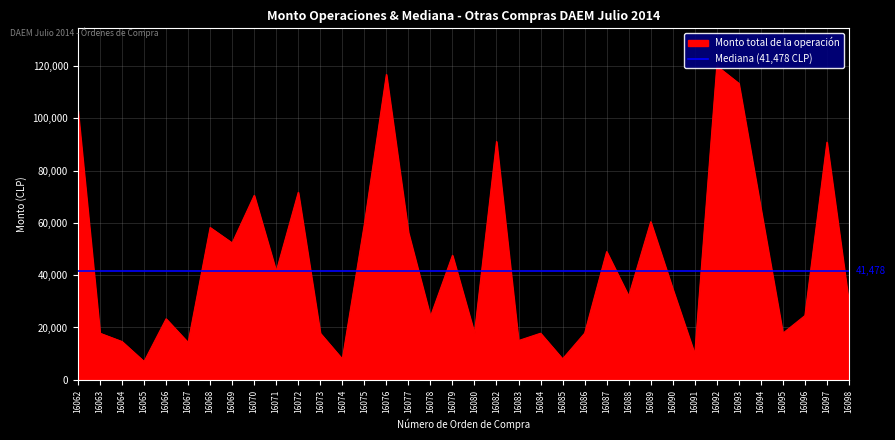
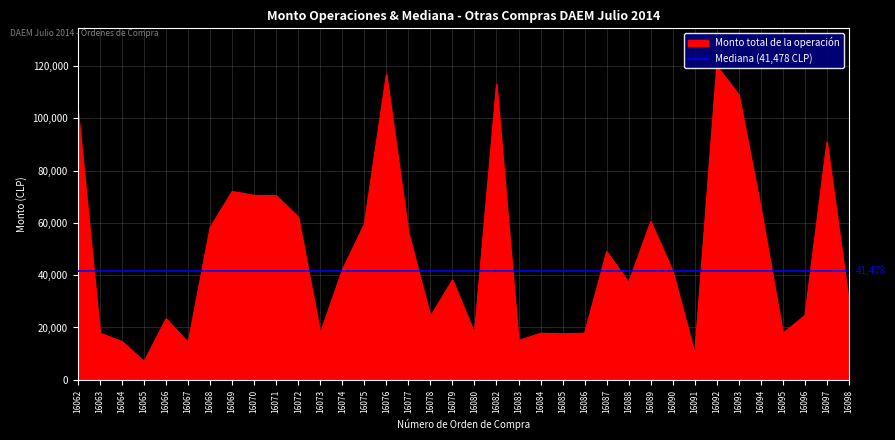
16069: 52,000 -> 72,000
16071: 41,000 -> 70,000
16072: 72,000 -> 62,000
16074: 8,000 -> 42,000
16079: 48,000 -> 38,000
16082: 91,000 -> 113,000
16085: 8,000 -> 18,000
16088: 32,000 -> 37,000
16090: 35,000 -> 41,000
16093: 113,000 -> 109,000
